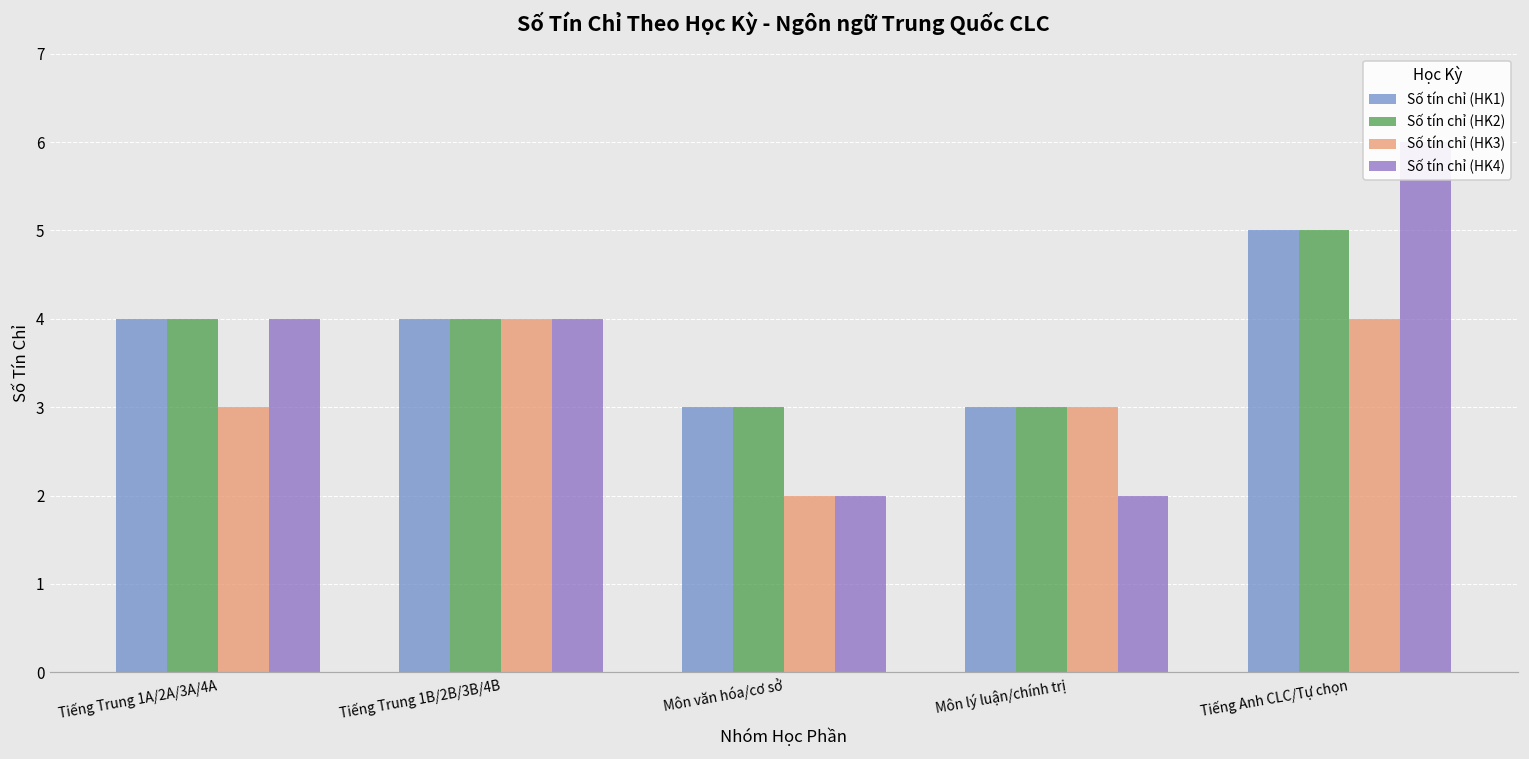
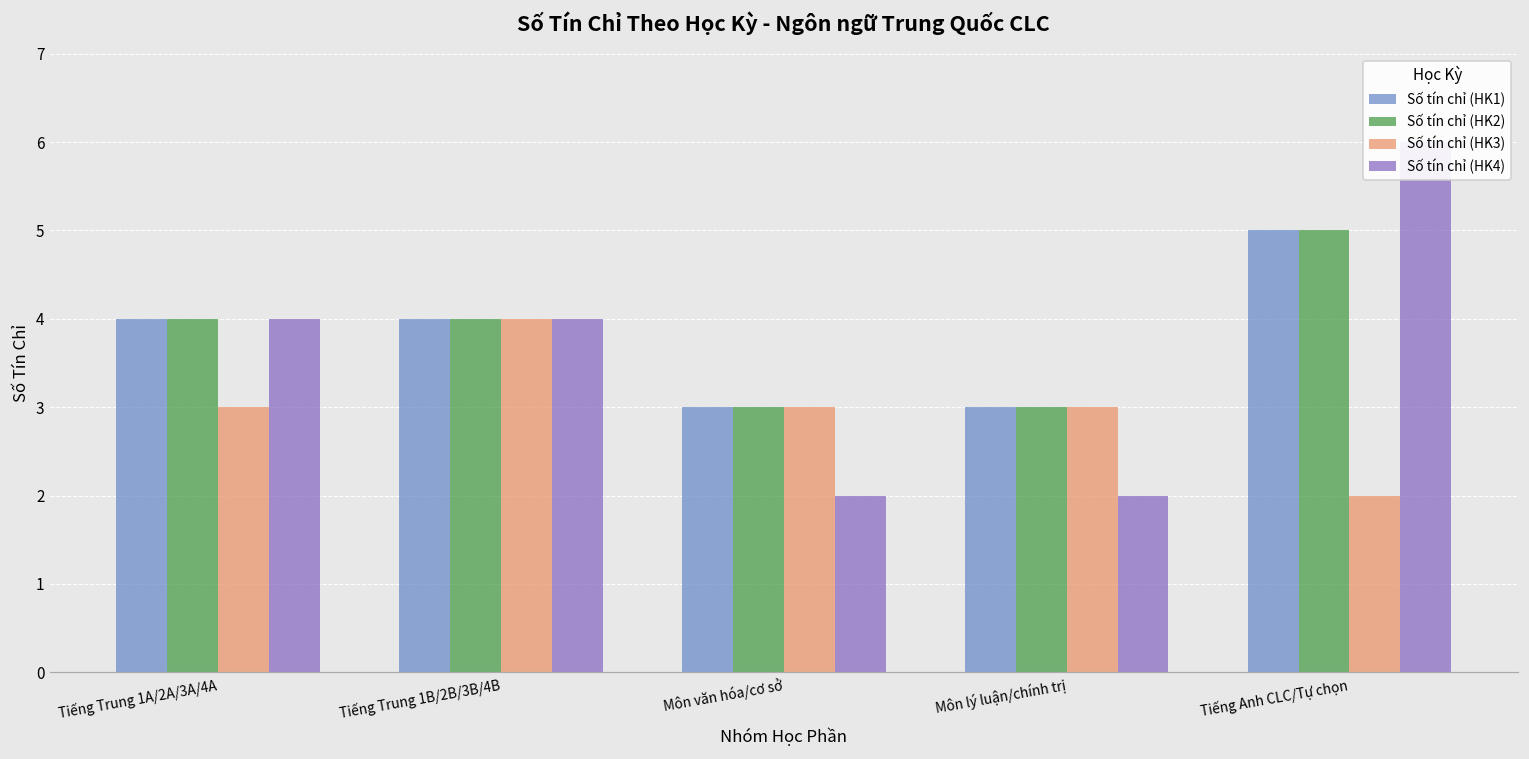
Số tín chỉ (HK3), Môn văn hóa/cơ sở: 2 -> 3
Số tín chỉ (HK3), Tiếng Anh CLC/Tự chọn: 4 -> 2
